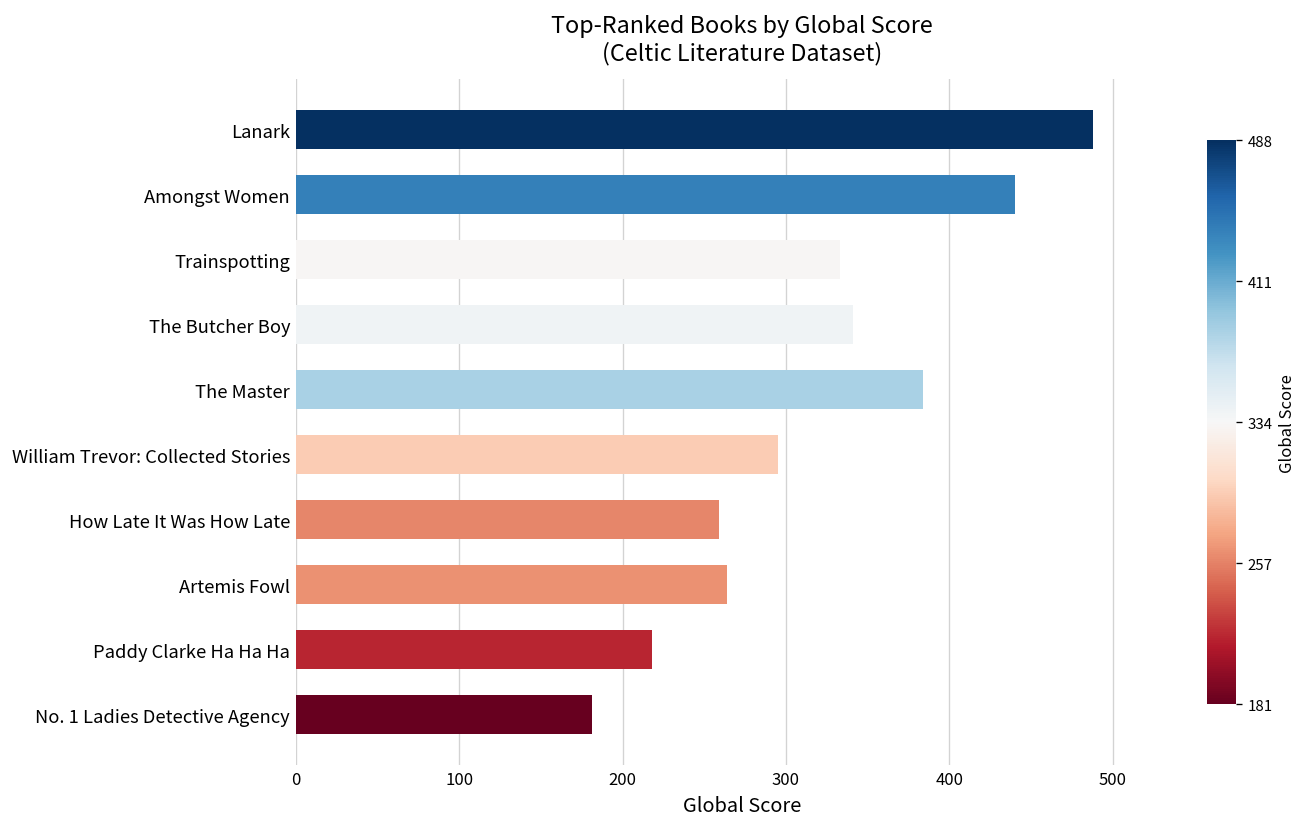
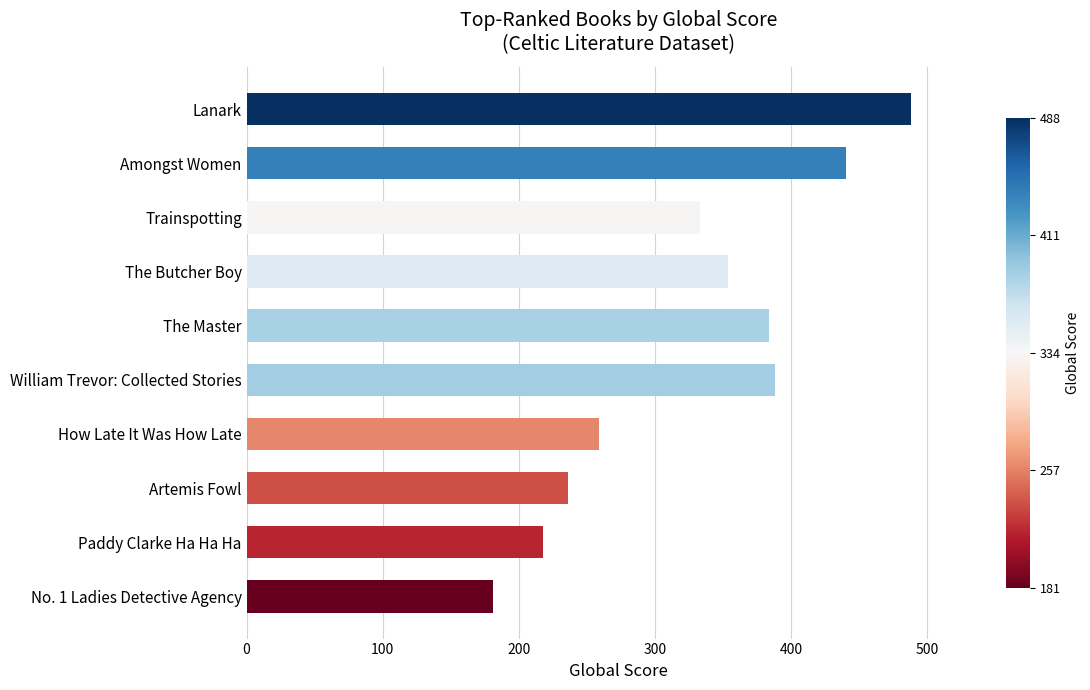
The Butcher Boy: 341 -> 354
William Trevor: Collected Stories: 295 -> 388
Artemis Fowl: 264 -> 236
